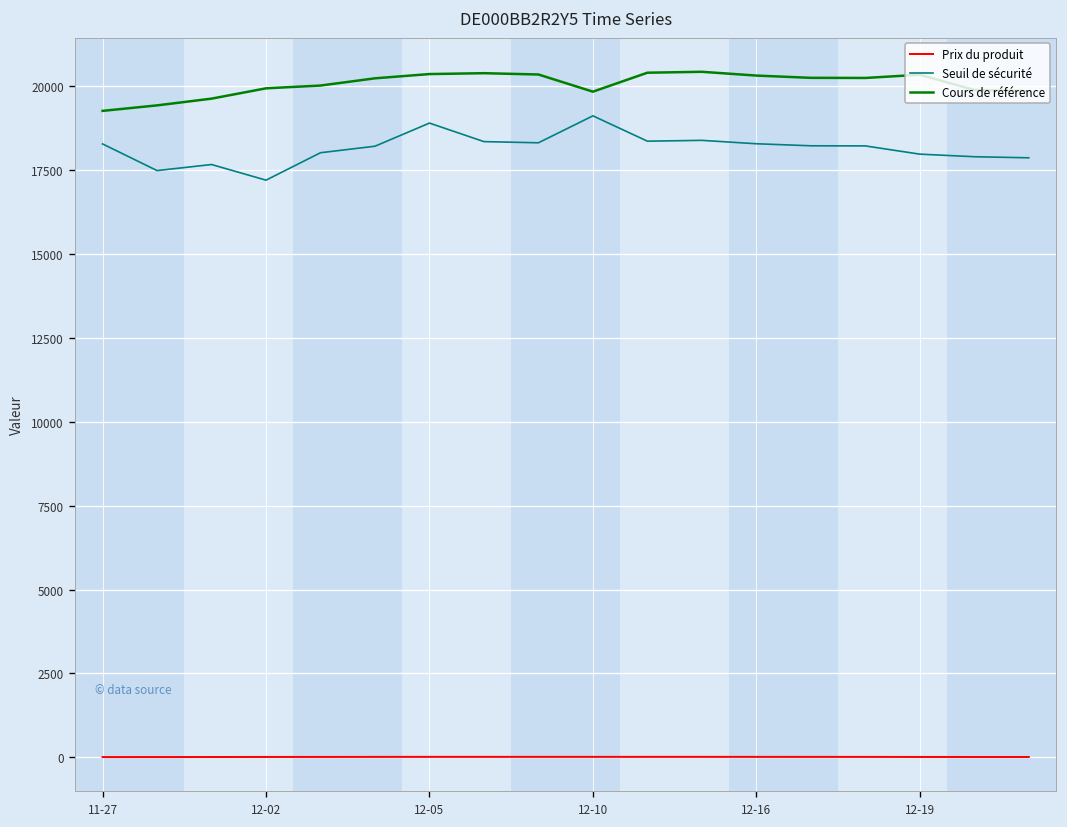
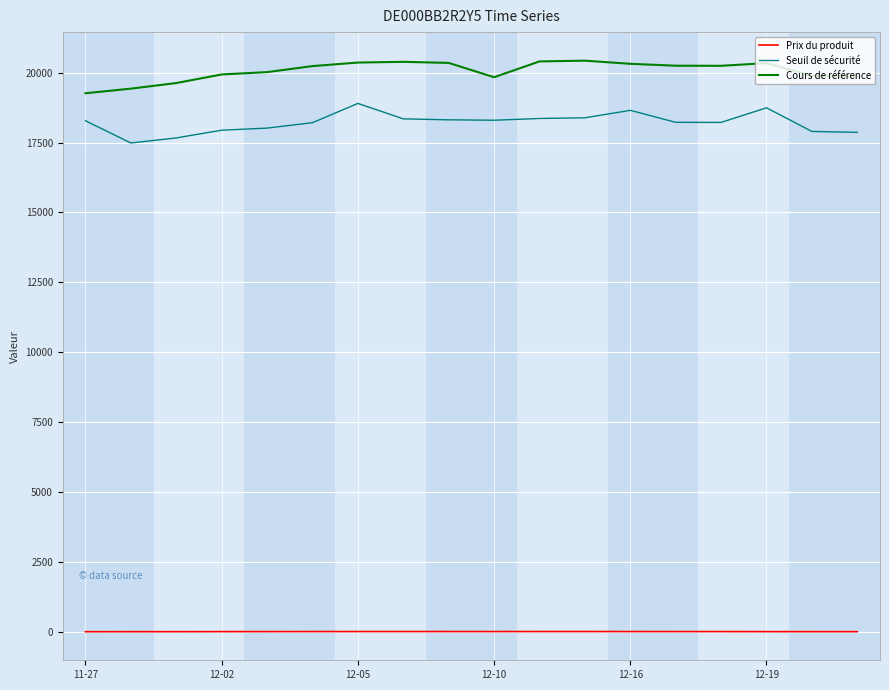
Seuil de sécurité, 12-02: 17200 -> 17900
Seuil de sécurité, 12-10: 19100 -> 18300
Seuil de sécurité, 12-16: 18300 -> 18700
Seuil de sécurité, 12-19: 18000 -> 18700
